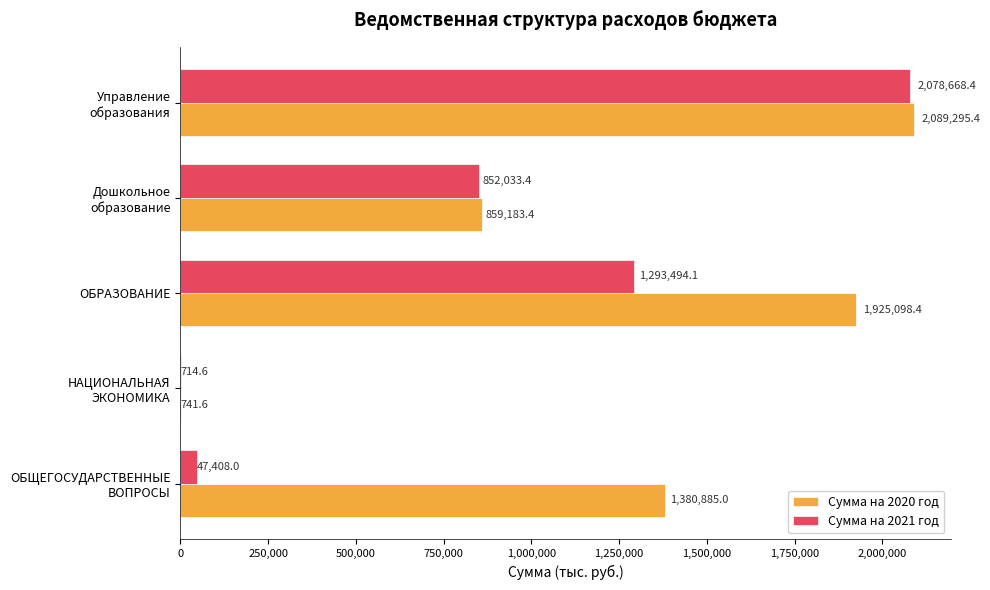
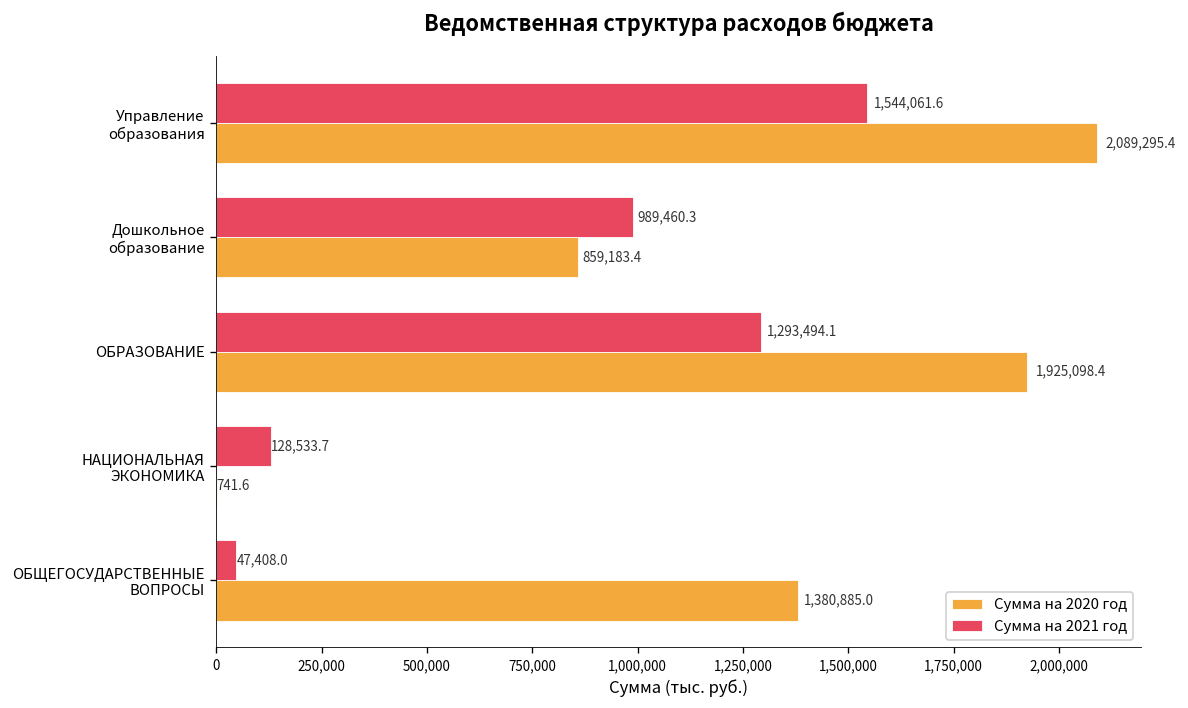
Сумма на 2021 год, Управление образования: 2,078,668.4 -> 1,544,061.6
Сумма на 2021 год, Дошкольное образование: 852,033.4 -> 989,460.3
Сумма на 2021 год, НАЦИОНАЛЬНАЯ ЭКОНОМИКА: 714.6 -> 128,533.7
